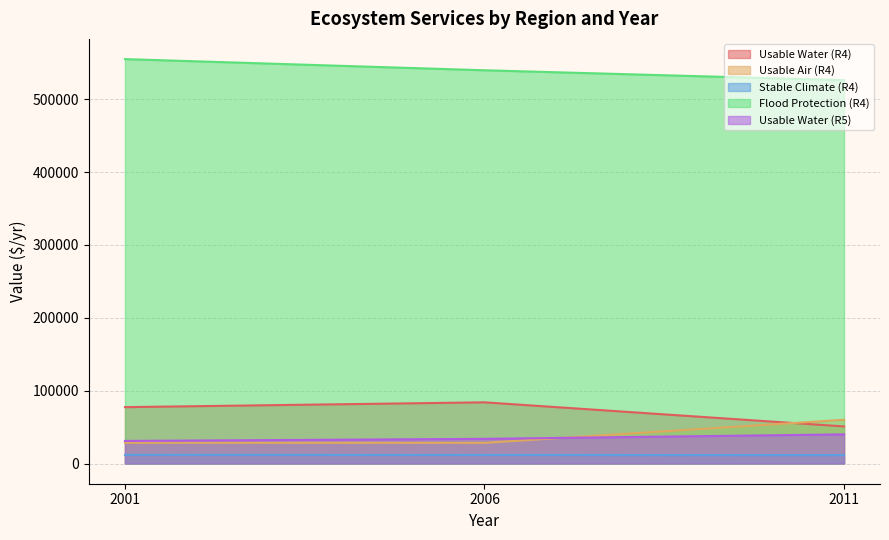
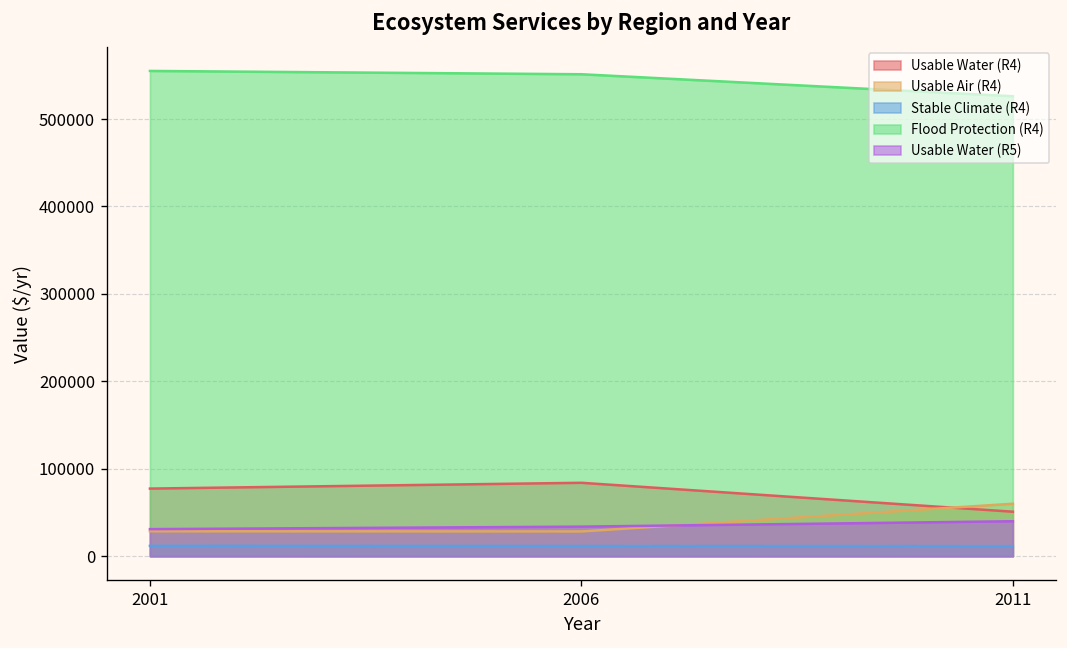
Flood Protection (R4), 2006: 540000 -> 550000
